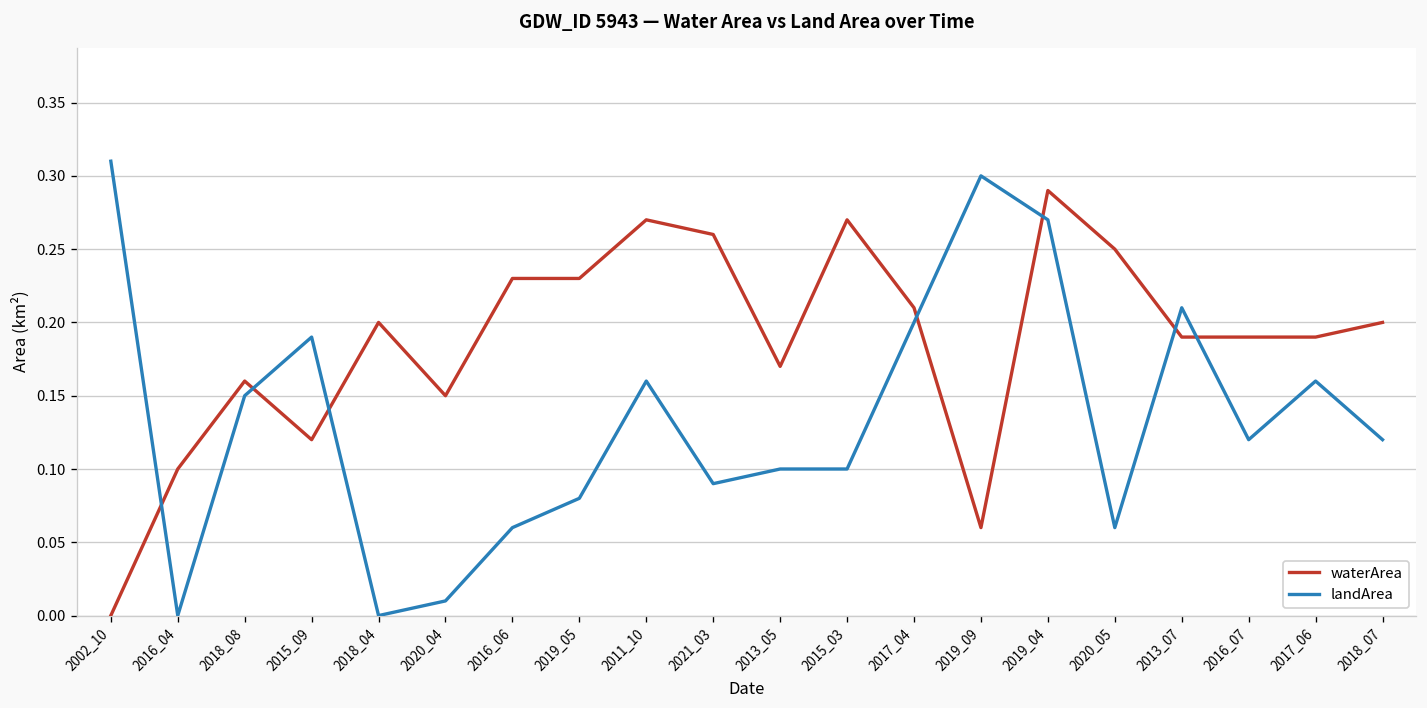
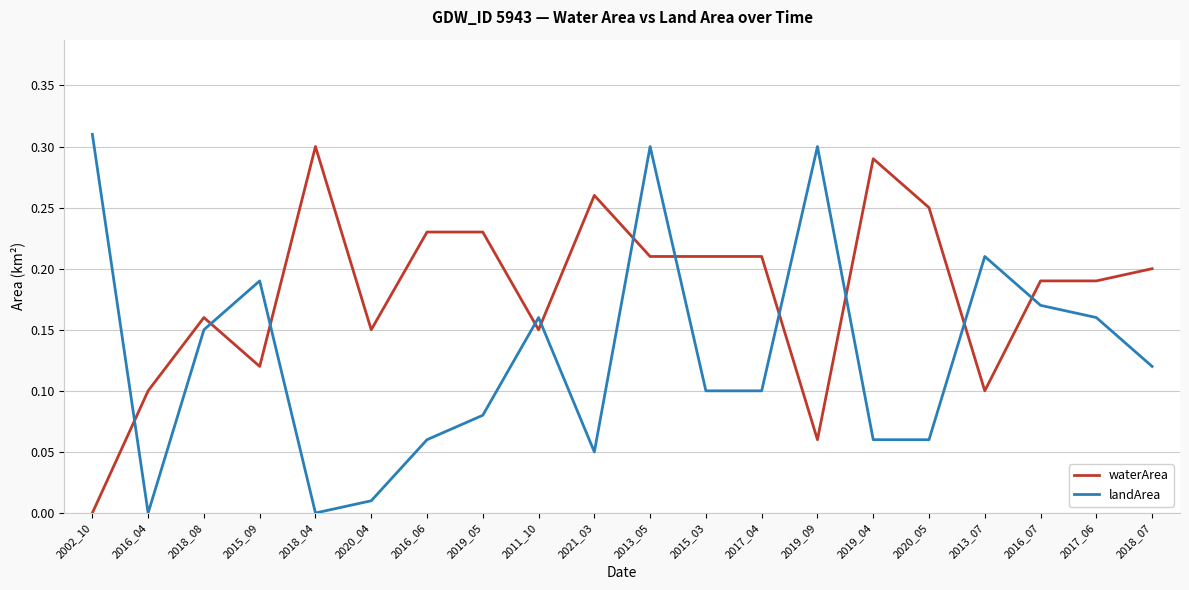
waterArea, 2018_04: 0.2 -> 0.3
waterArea, 2011_10: 0.27 -> 0.15
landArea, 2021_03: 0.09 -> 0.05
waterArea, 2013_05: 0.17 -> 0.21
landArea, 2013_05: 0.1 -> 0.3
waterArea, 2015_03: 0.27 -> 0.21
landArea, 2017_04: 0.2 -> 0.1
landArea, 2019_04: 0.27 -> 0.06
waterArea, 2013_07: 0.19 -> 0.10
landArea, 2016_07: 0.12 -> 0.17
